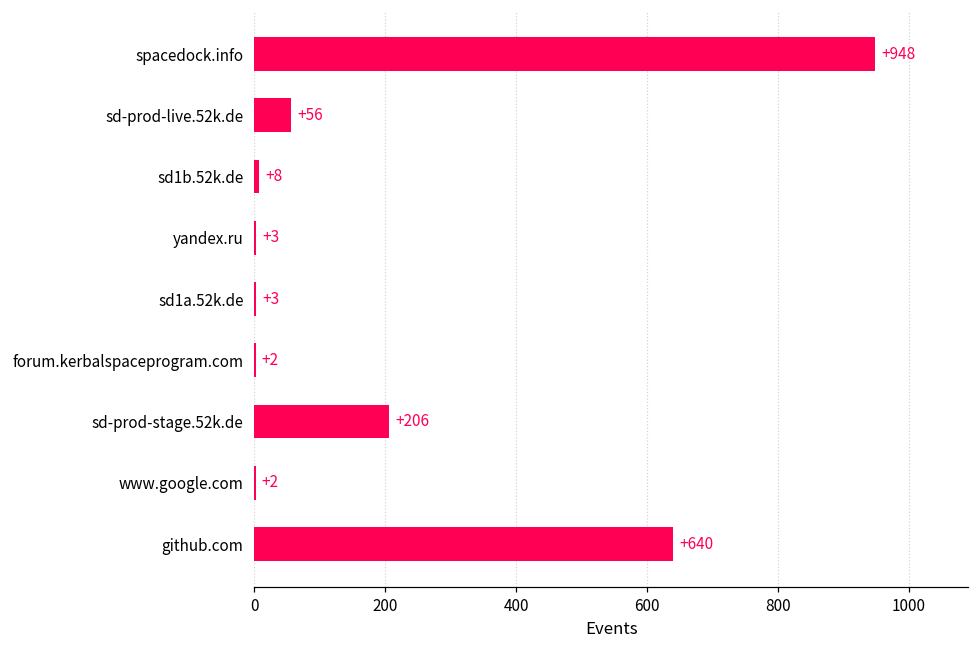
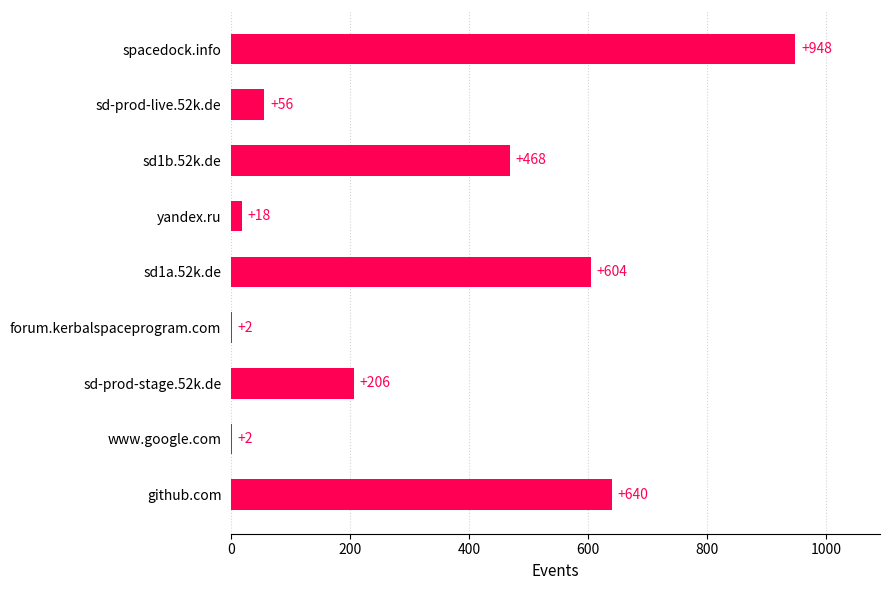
sd1b.52k.de: +8 -> +468
yandex.ru: +3 -> +18
sd1a.52k.de: +3 -> +604
